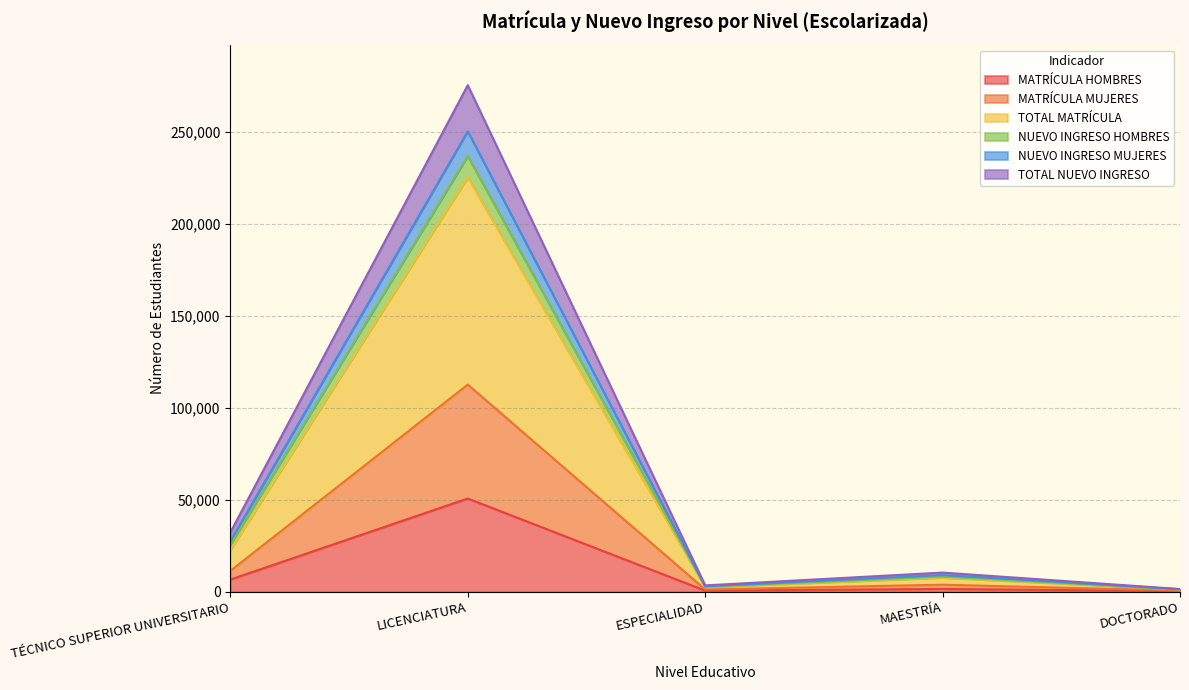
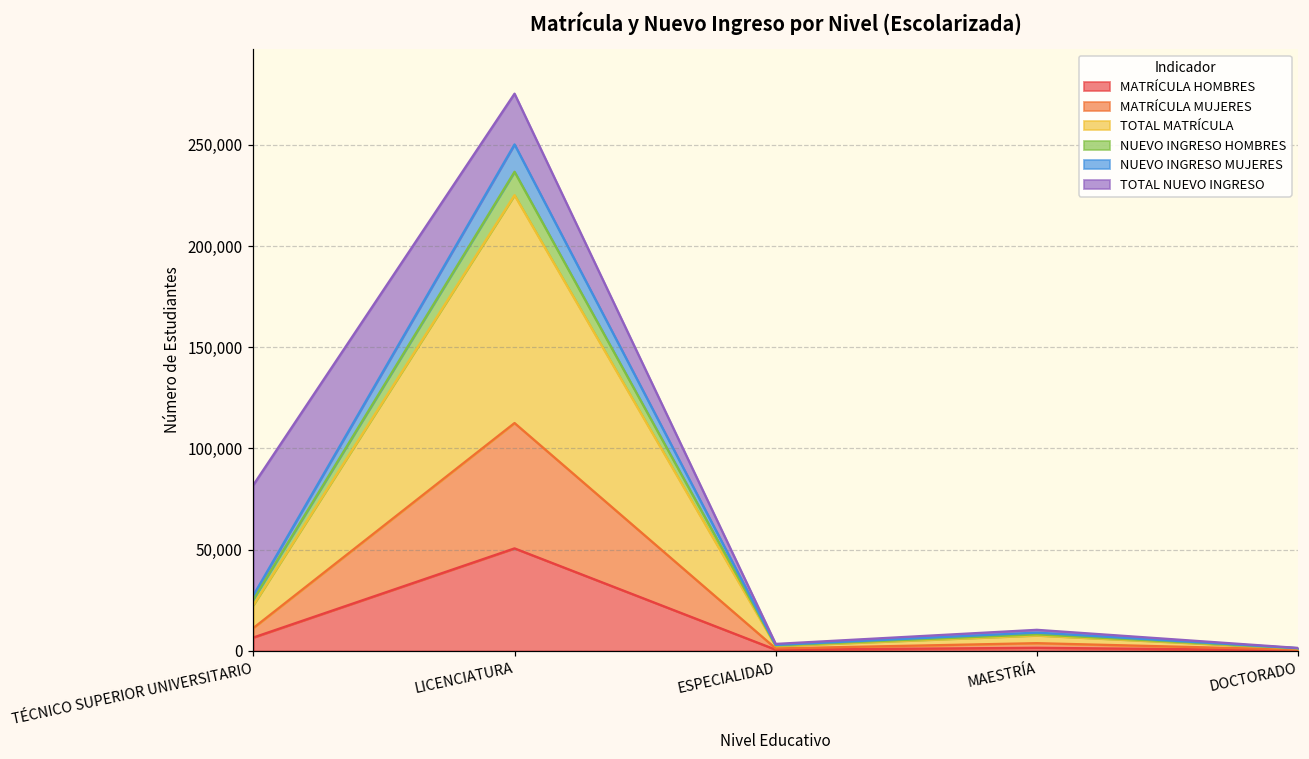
TOTAL NUEVO INGRESO, TÉCNICO SUPERIOR UNIVERSITARIO: 5,000 -> 55,000
